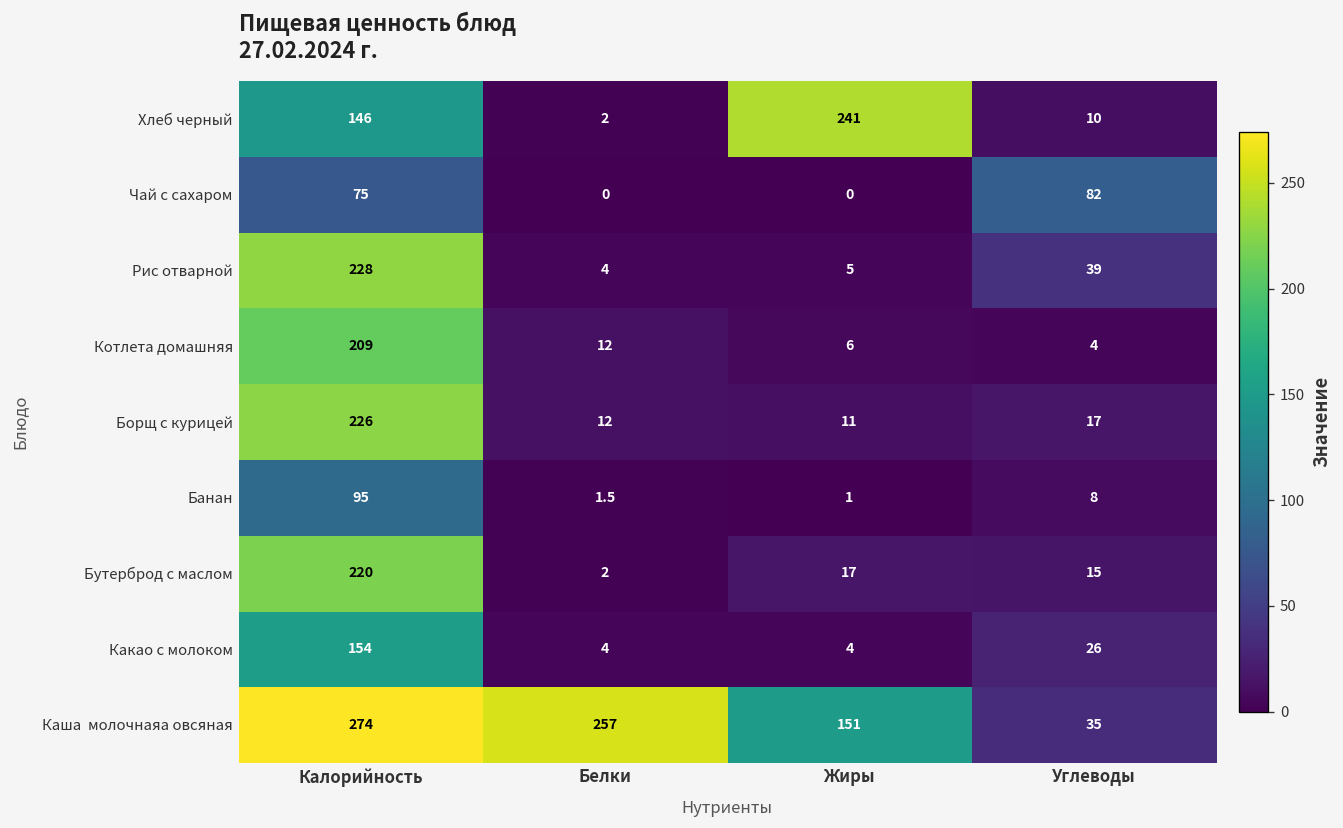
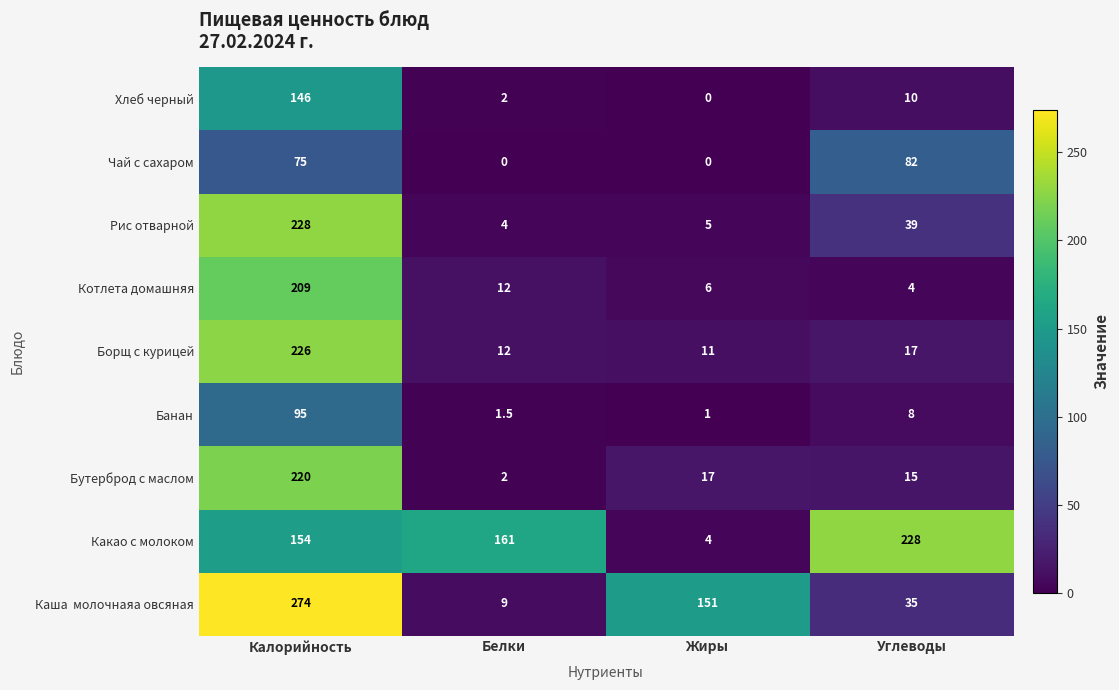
Хлеб черный, Жиры: 241 -> 0
Какао с молоком, Белки: 4 -> 161
Какао с молоком, Углеводы: 26 -> 228
Каша молочнаяа овсяная, Белки: 257 -> 9
